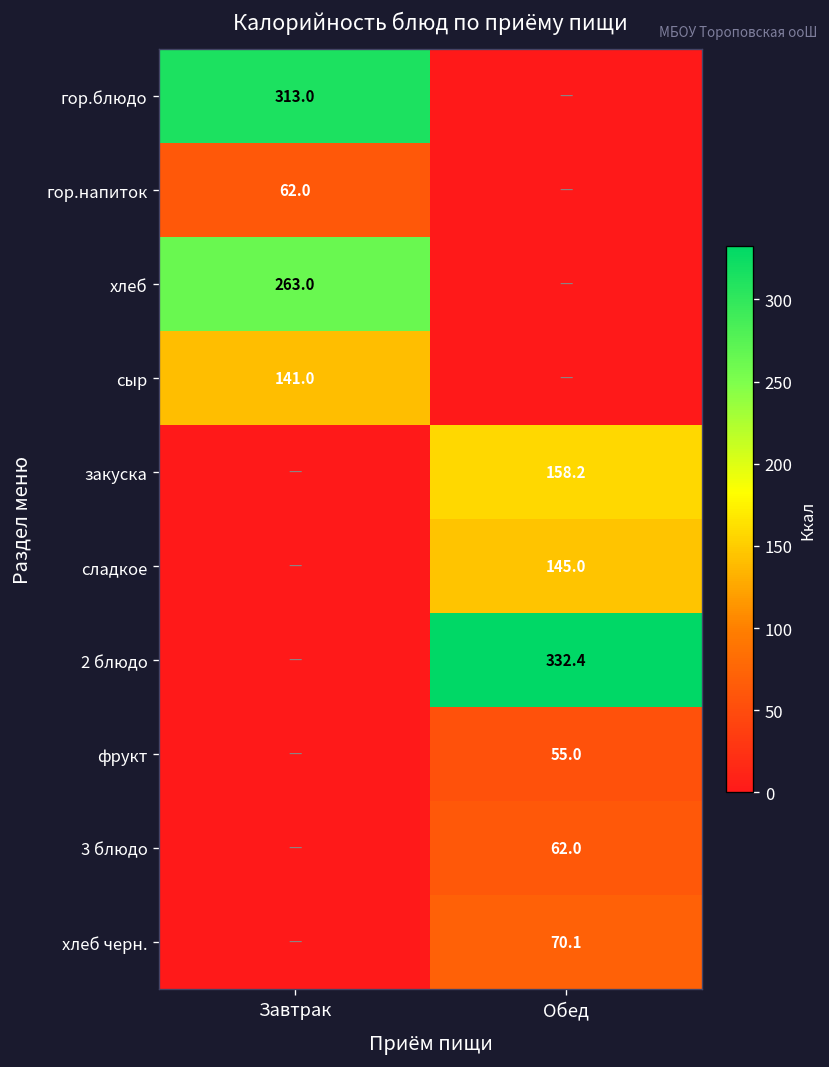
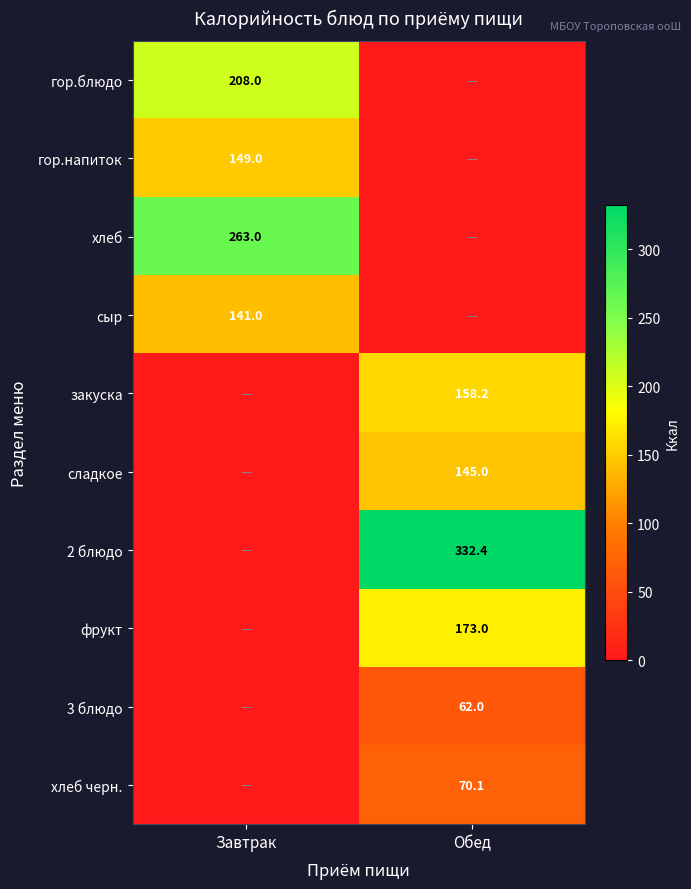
гор.блюдо, Завтрак: 313.0 -> 208.0
гор.напиток, Завтрак: 62.0 -> 149.0
фрукт, Обед: 55.0 -> 173.0
